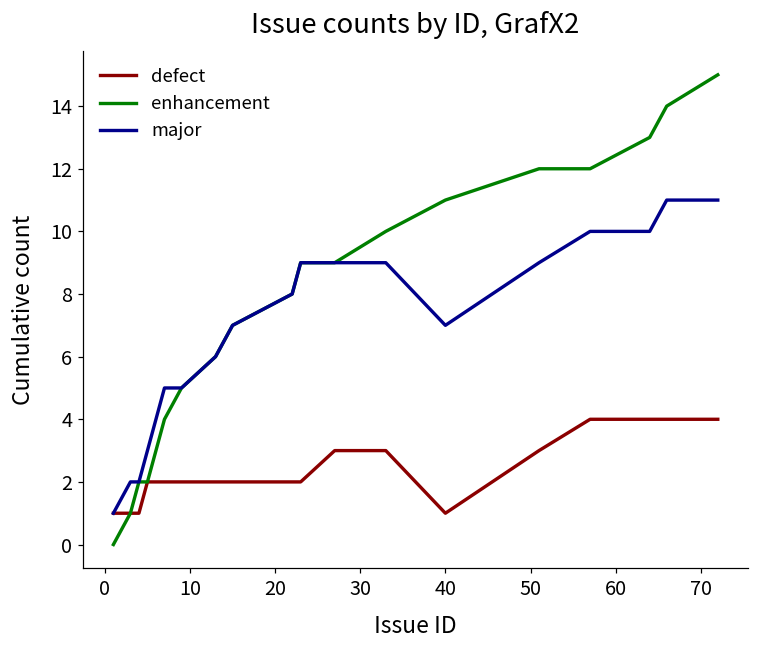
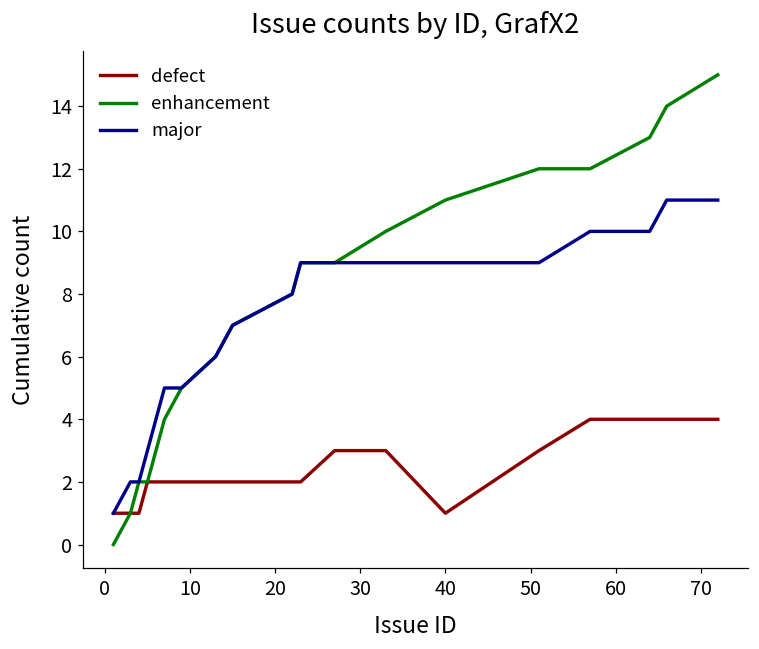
major, 40: 7 -> 9
